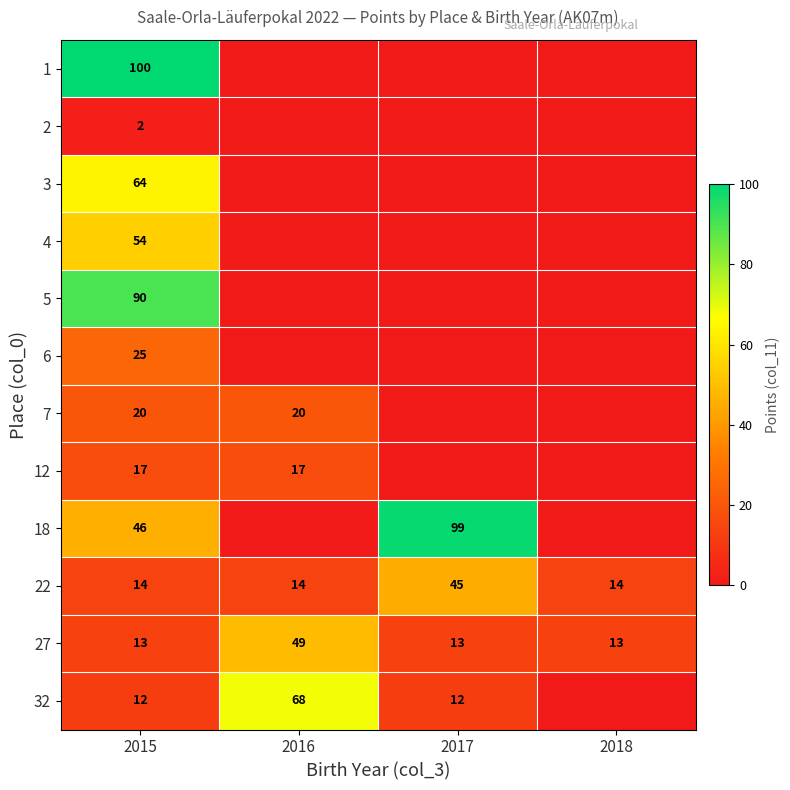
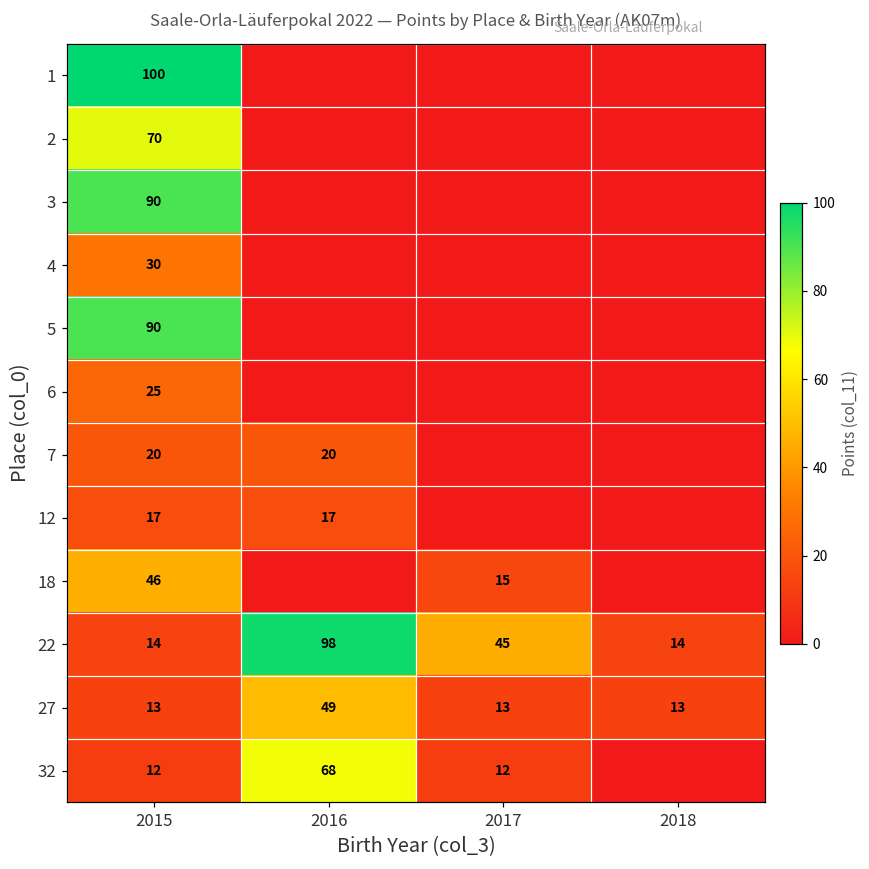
2, 2015: 2 -> 70
3, 2015: 64 -> 90
4, 2015: 54 -> 30
18, 2017: 99 -> 15
22, 2016: 14 -> 98
